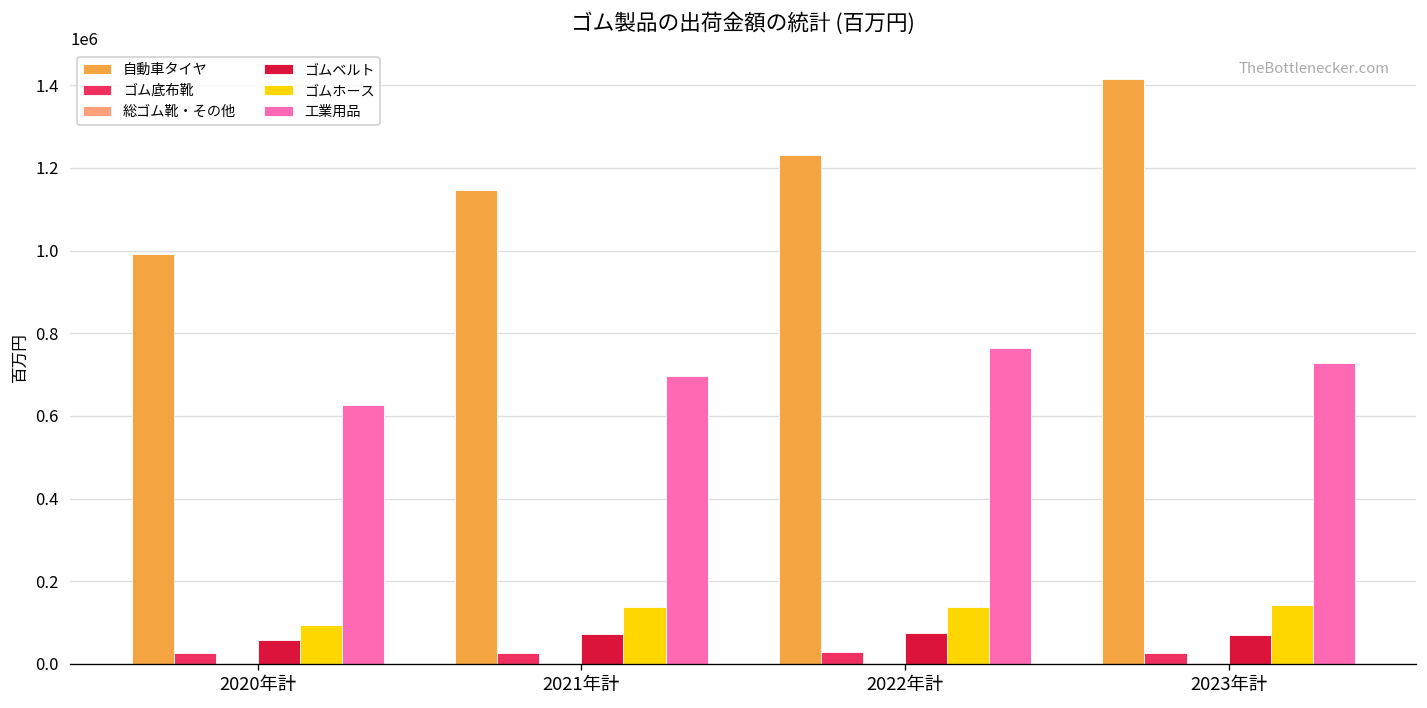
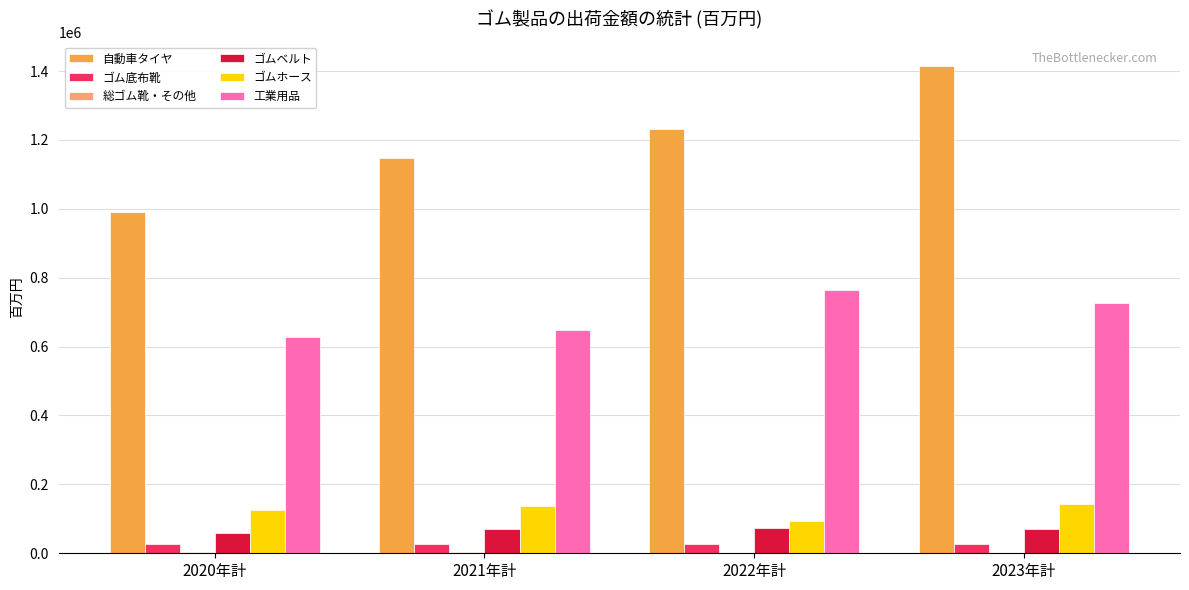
ゴムホース, 2020年計: 100000 -> 120000
工業用品, 2021年計: 700000 -> 650000
ゴムホース, 2022年計: 140000 -> 90000
